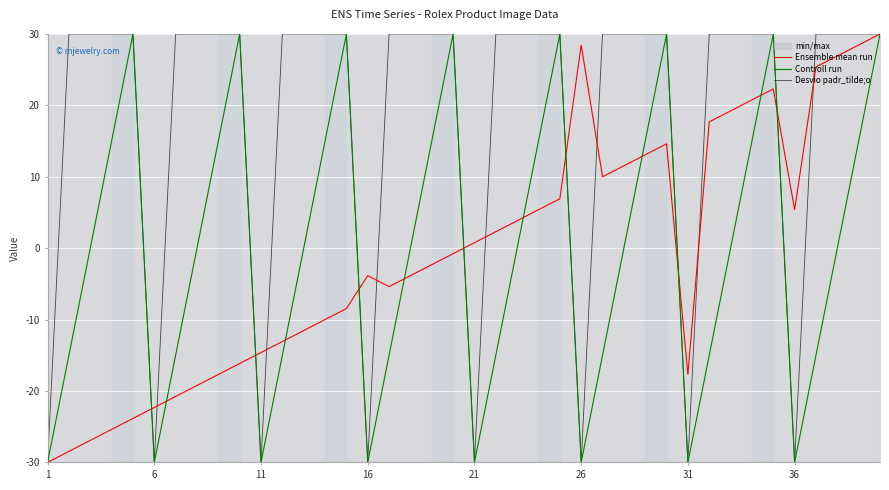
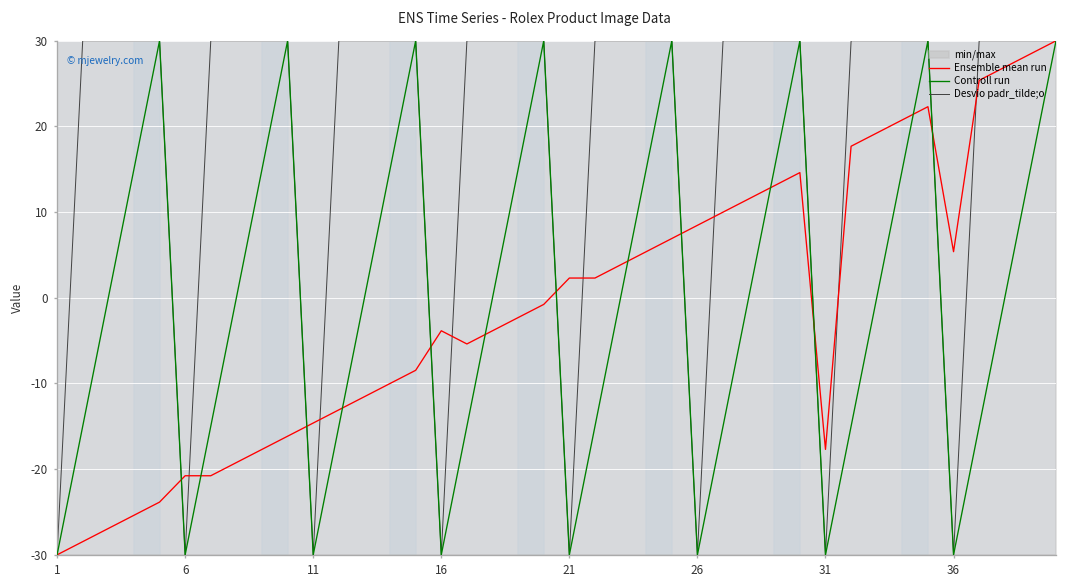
Ensemble mean run, 6: -22 -> -21
Ensemble mean run, 21: 1 -> 2
Ensemble mean run, 26: 28 -> 8
